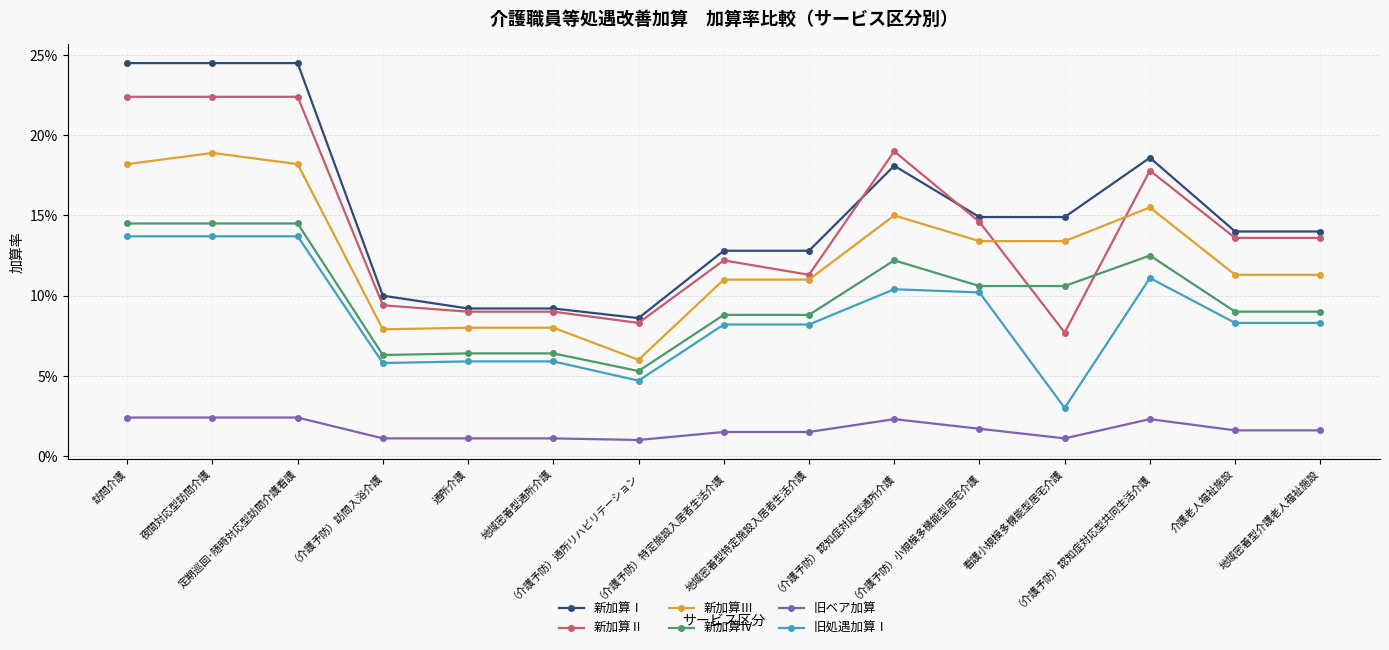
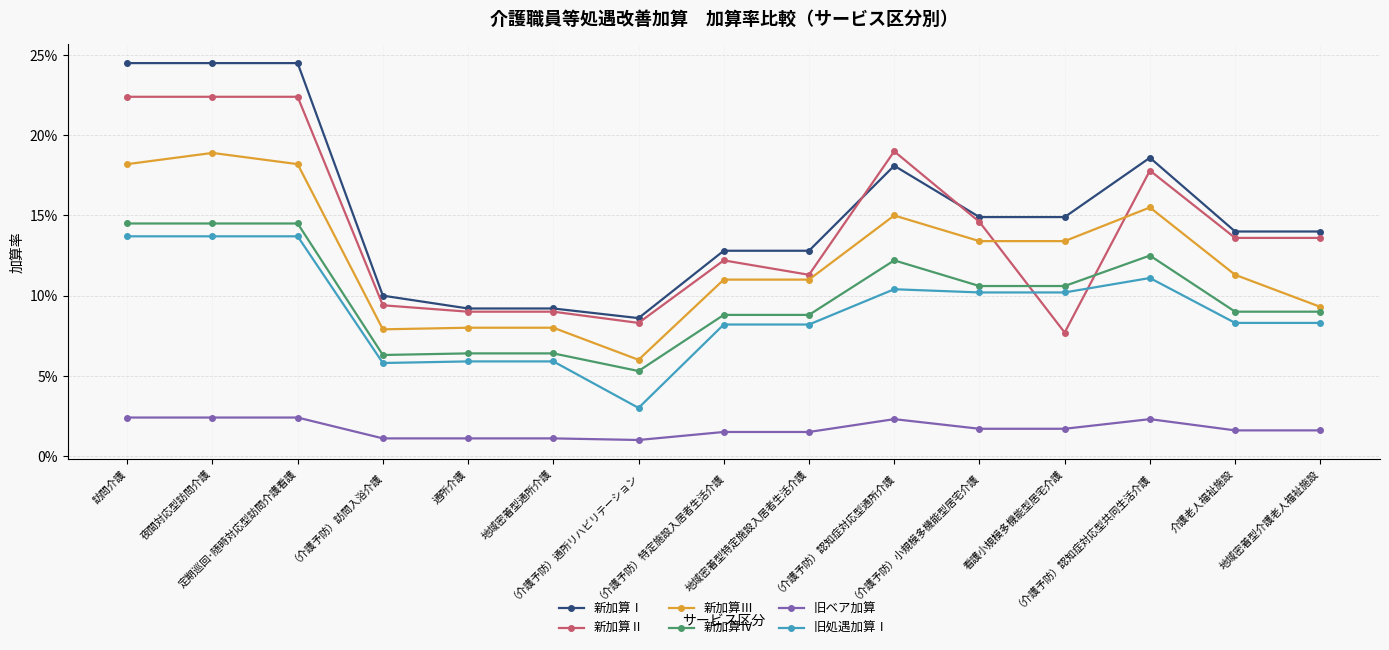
旧処遇加算Ⅰ, （介護予防）通所リハビリテーション: 4.7% -> 3.0%
旧ベア加算, 看護小規模多機能型居宅介護: 1.1% -> 1.7%
旧処遇加算Ⅰ, 看護小規模多機能型居宅介護: 3.0% -> 10.2%
新加算Ⅲ, 地域密着型介護老人福祉施設: 11.3% -> 9.3%
